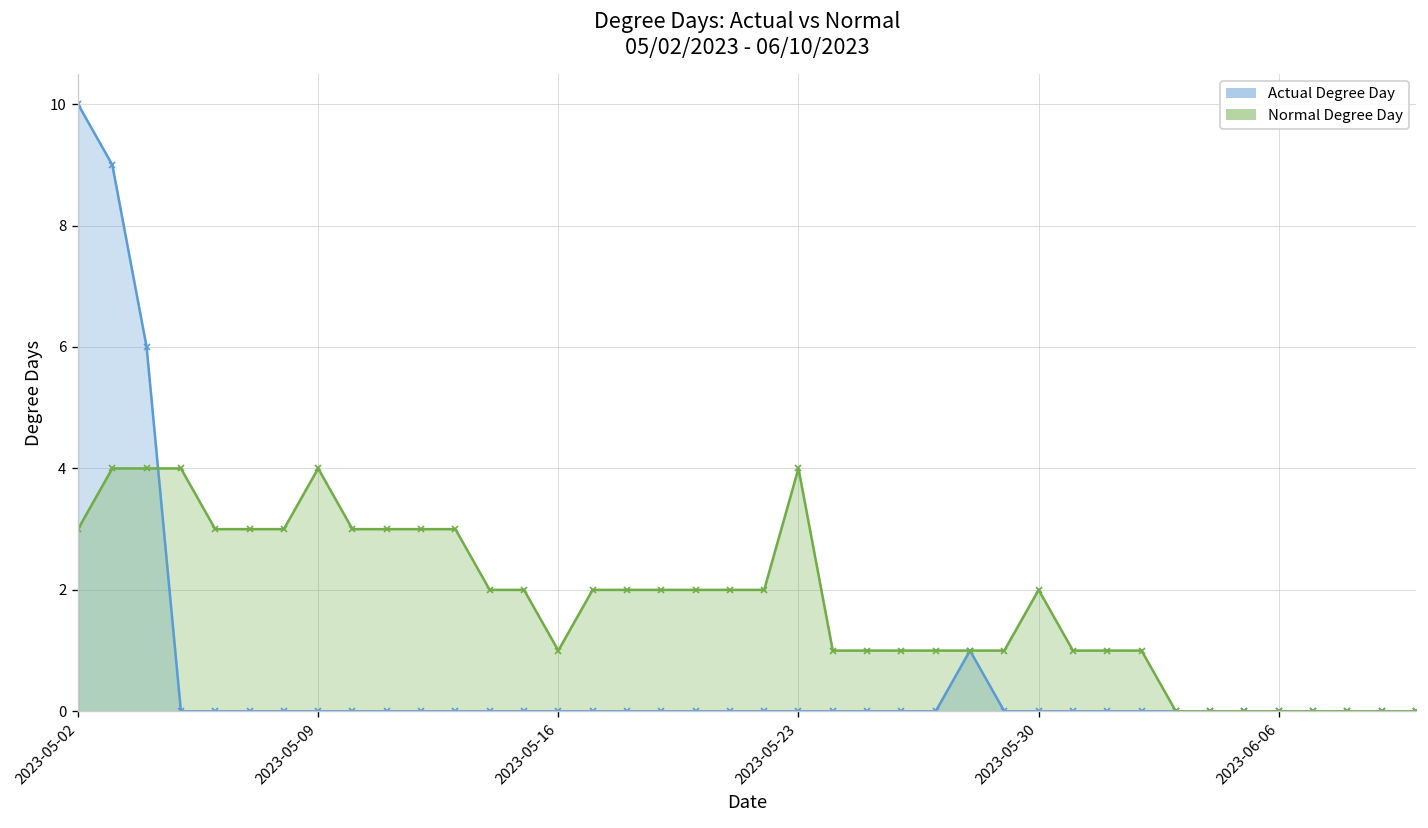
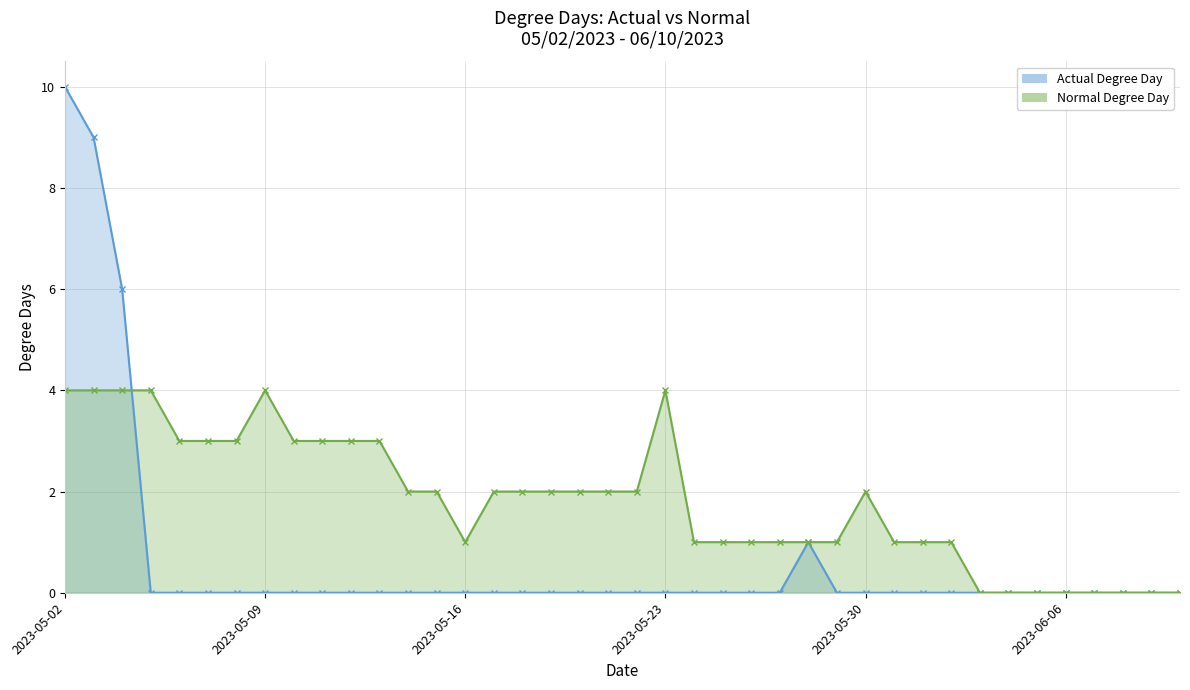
Normal Degree Day, 2023-05-02: 3 -> 4
